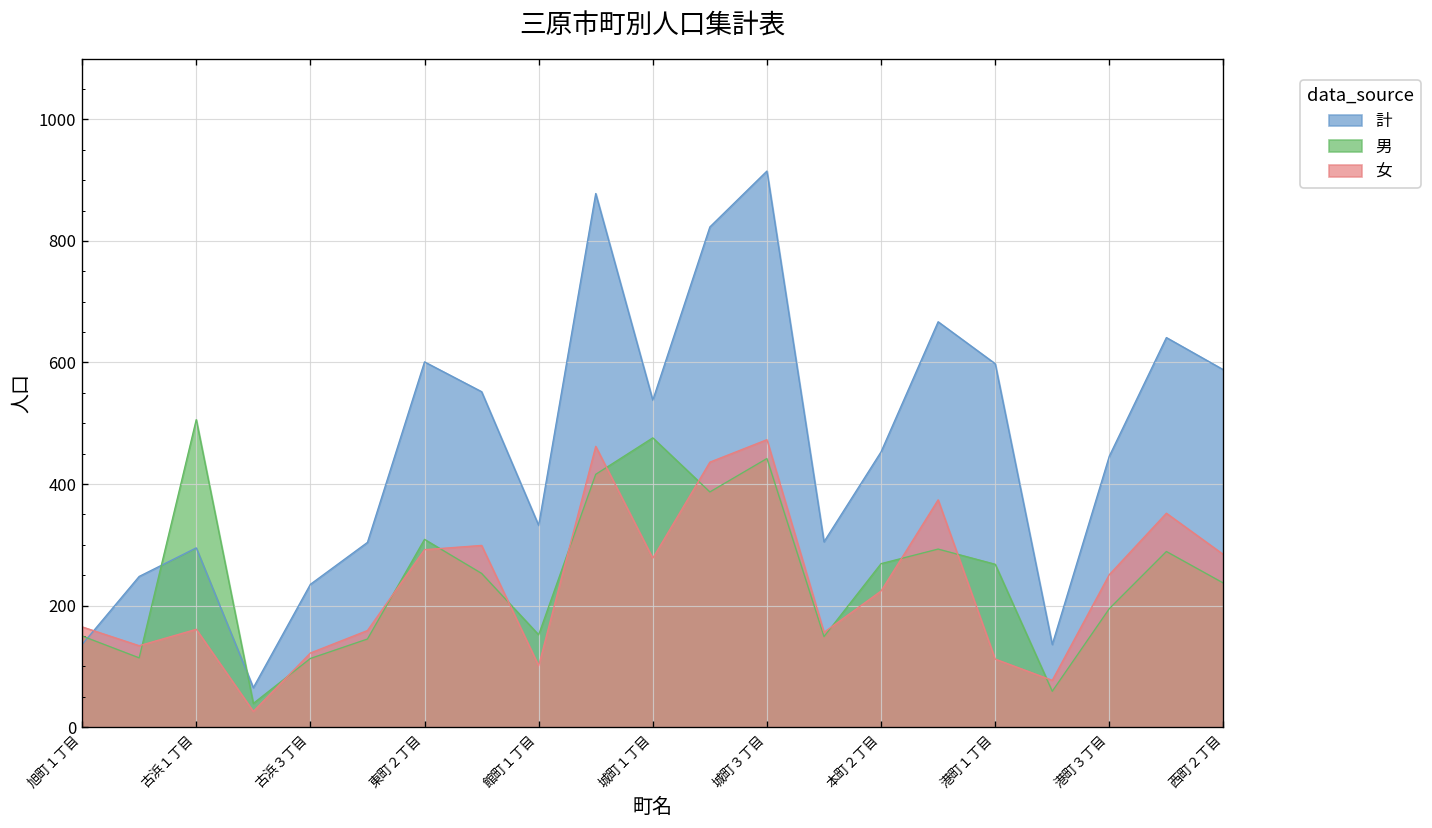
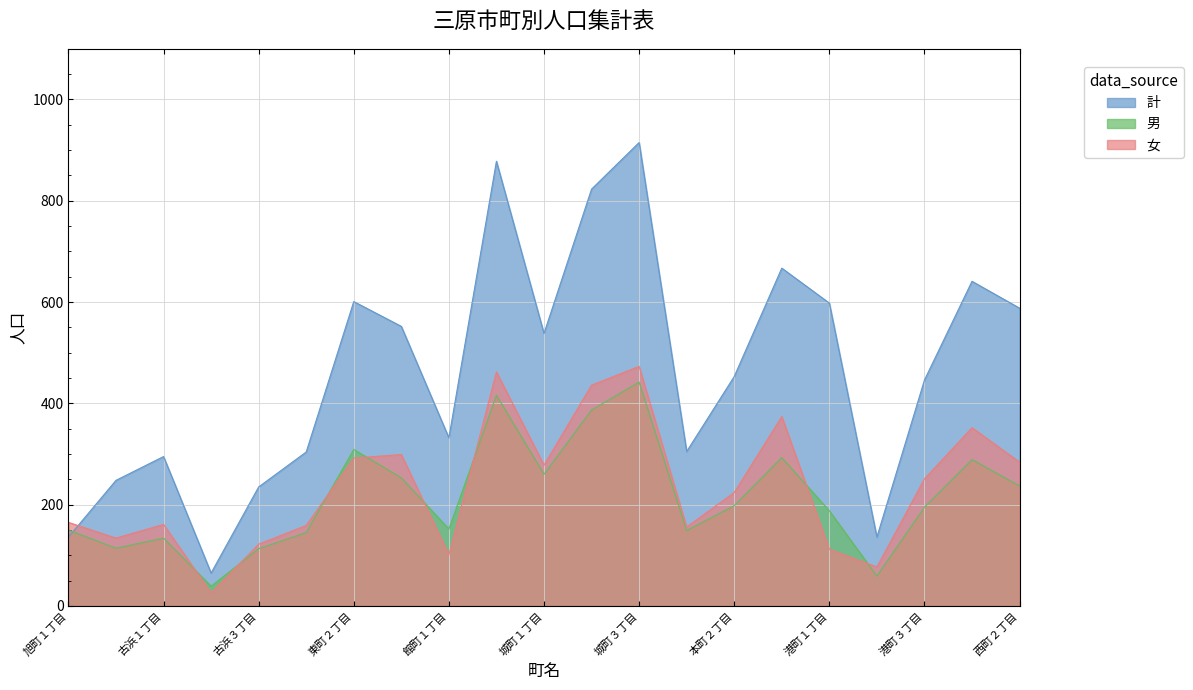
男, 古浜１丁目: 510 -> 130
男, 城町１丁目: 480 -> 260
男, 本町２丁目: 270 -> 200
男, 港町１丁目: 270 -> 190
